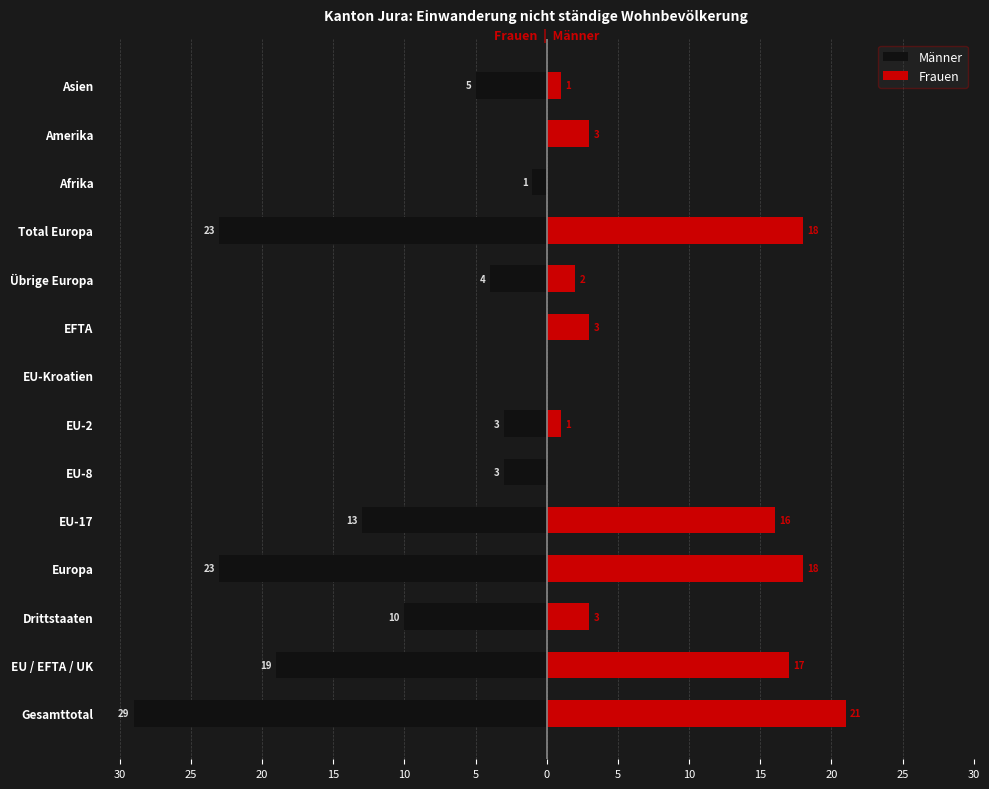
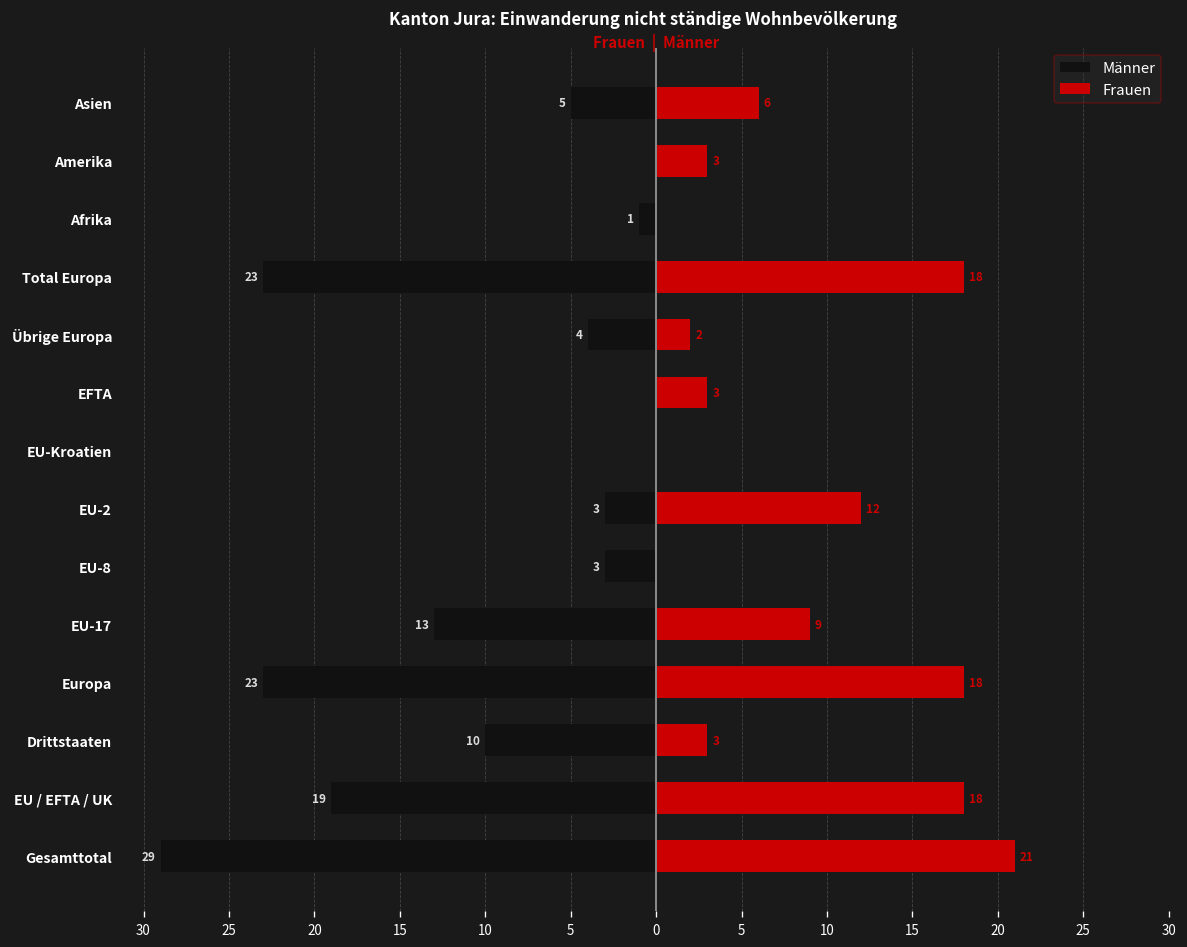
Frauen, Asien: 1 -> 6
Frauen, EU-2: 1 -> 12
Frauen, EU-17: 16 -> 9
Frauen, EU / EFTA / UK: 17 -> 18
